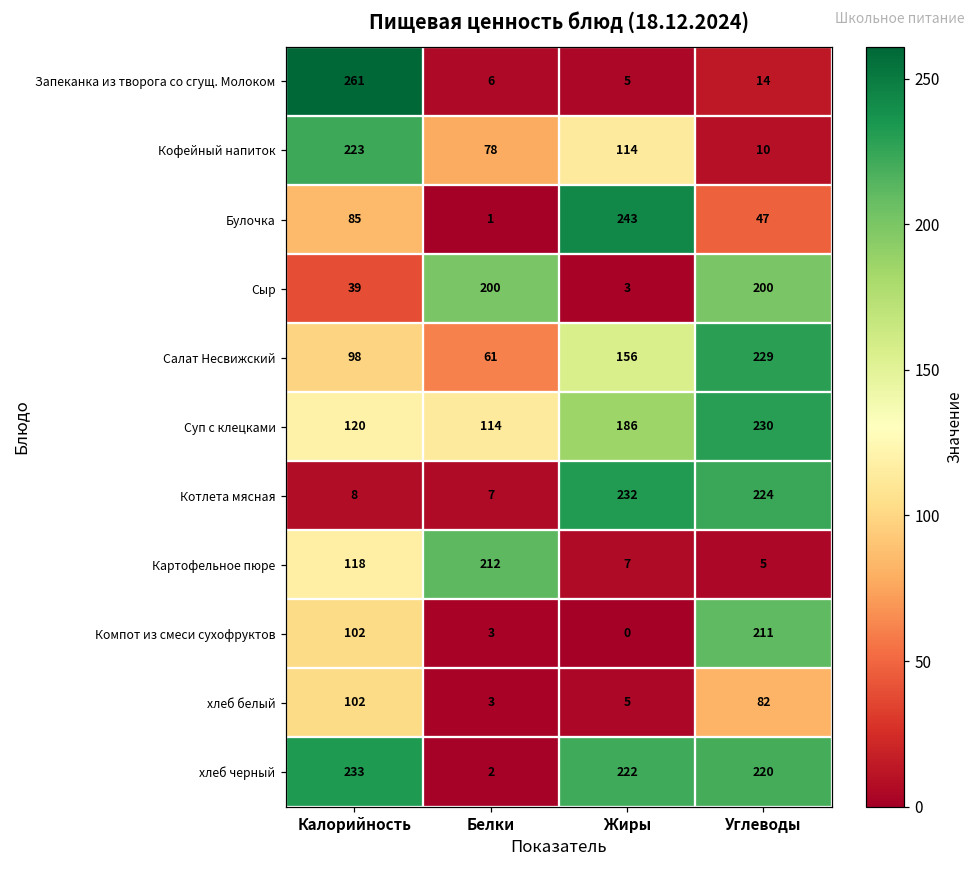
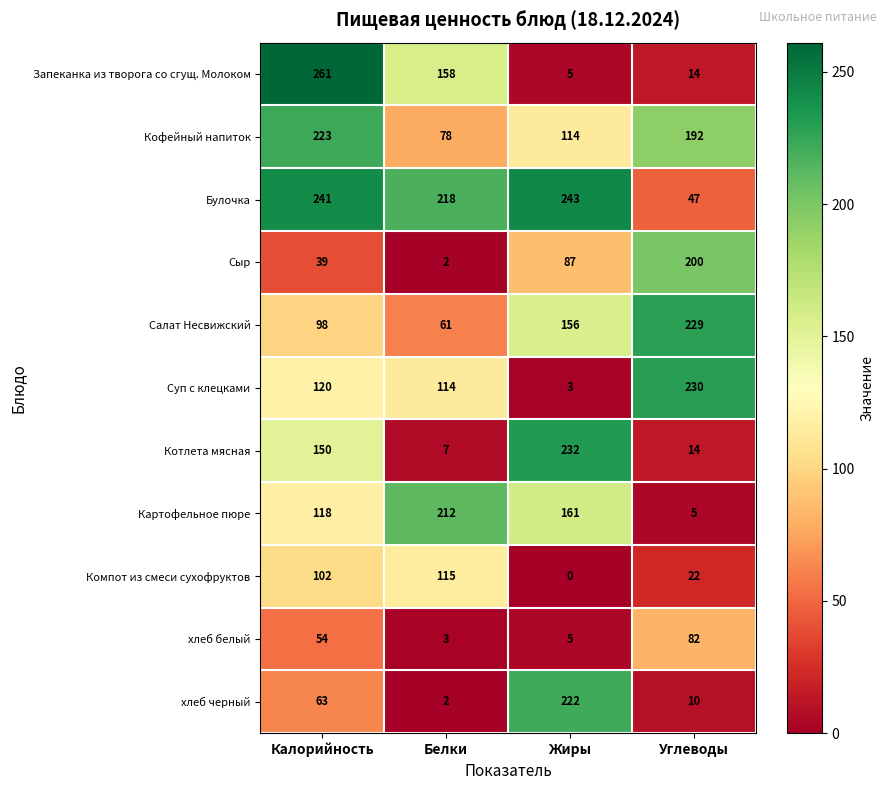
Запеканка из творога со сгущ. Молоком, Белки: 6 -> 158
Кофейный напиток, Углеводы: 10 -> 192
Булочка, Калорийность: 85 -> 241
Булочка, Белки: 1 -> 218
Сыр, Белки: 200 -> 2
Сыр, Жиры: 3 -> 87
Суп с клецками, Жиры: 186 -> 3
Котлета мясная, Калорийность: 8 -> 150
Котлета мясная, Углеводы: 224 -> 14
Картофельное пюре, Жиры: 7 -> 161
Компот из смеси сухофруктов, Белки: 3 -> 115
Компот из смеси сухофруктов, Углеводы: 211 -> 22
хлеб белый, Калорийность: 102 -> 54
хлеб черный, Калорийность: 233 -> 63
хлеб черный, Углеводы: 220 -> 10
